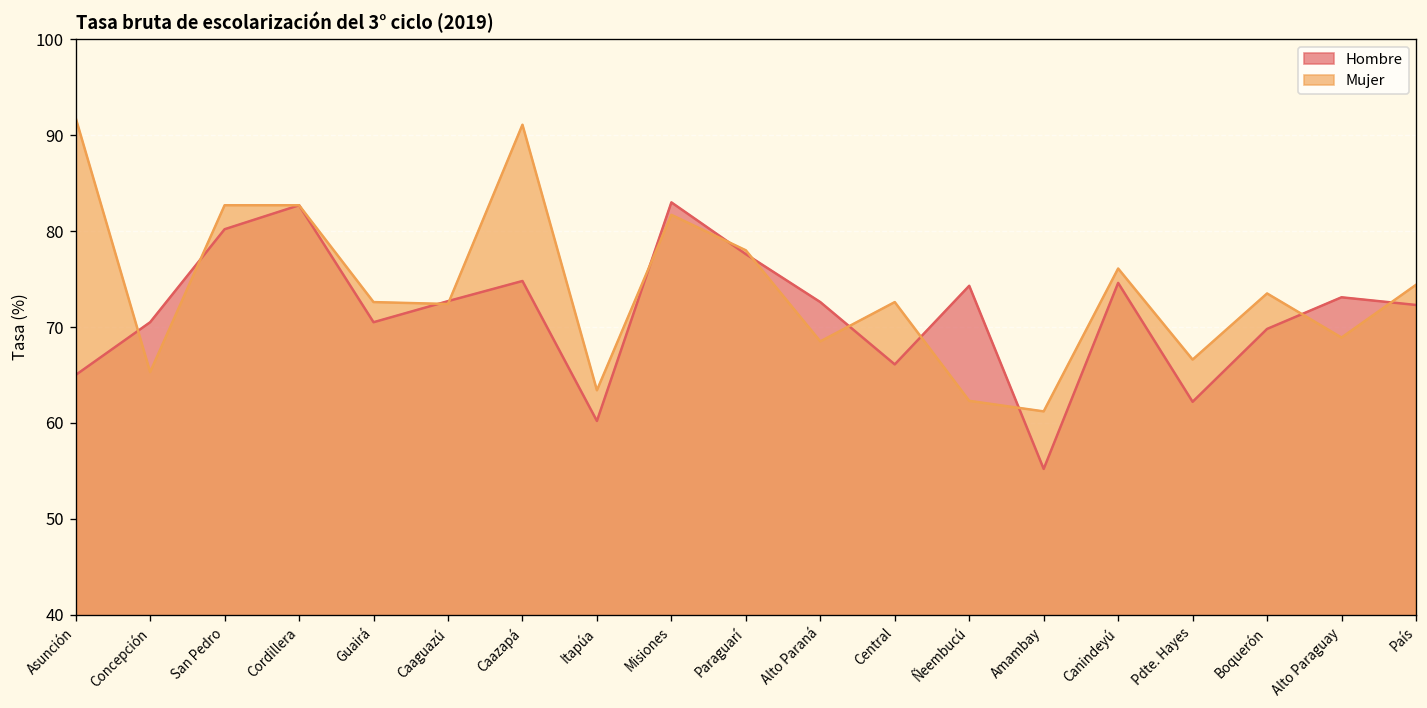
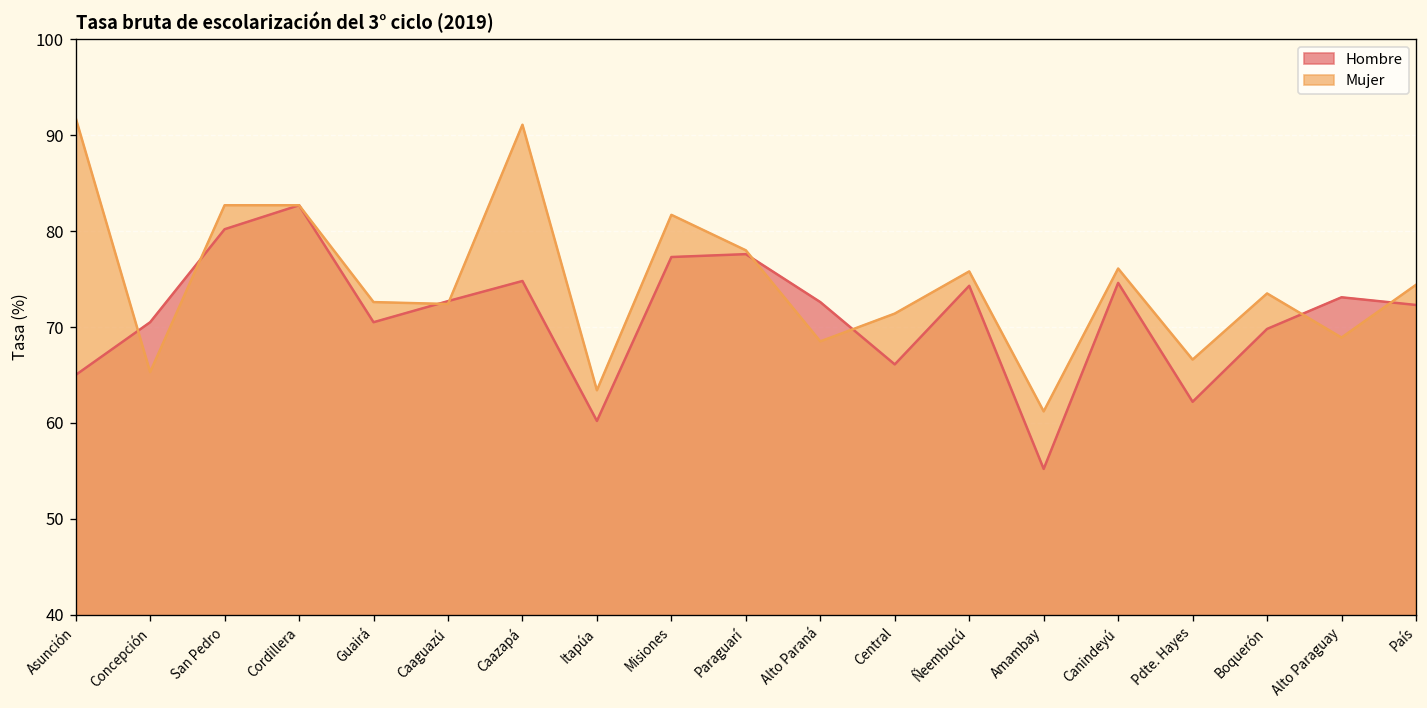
Hombre, Misiones: 83 -> 77
Mujer, Central: 73 -> 71
Mujer, Ñeembucú: 62 -> 76
